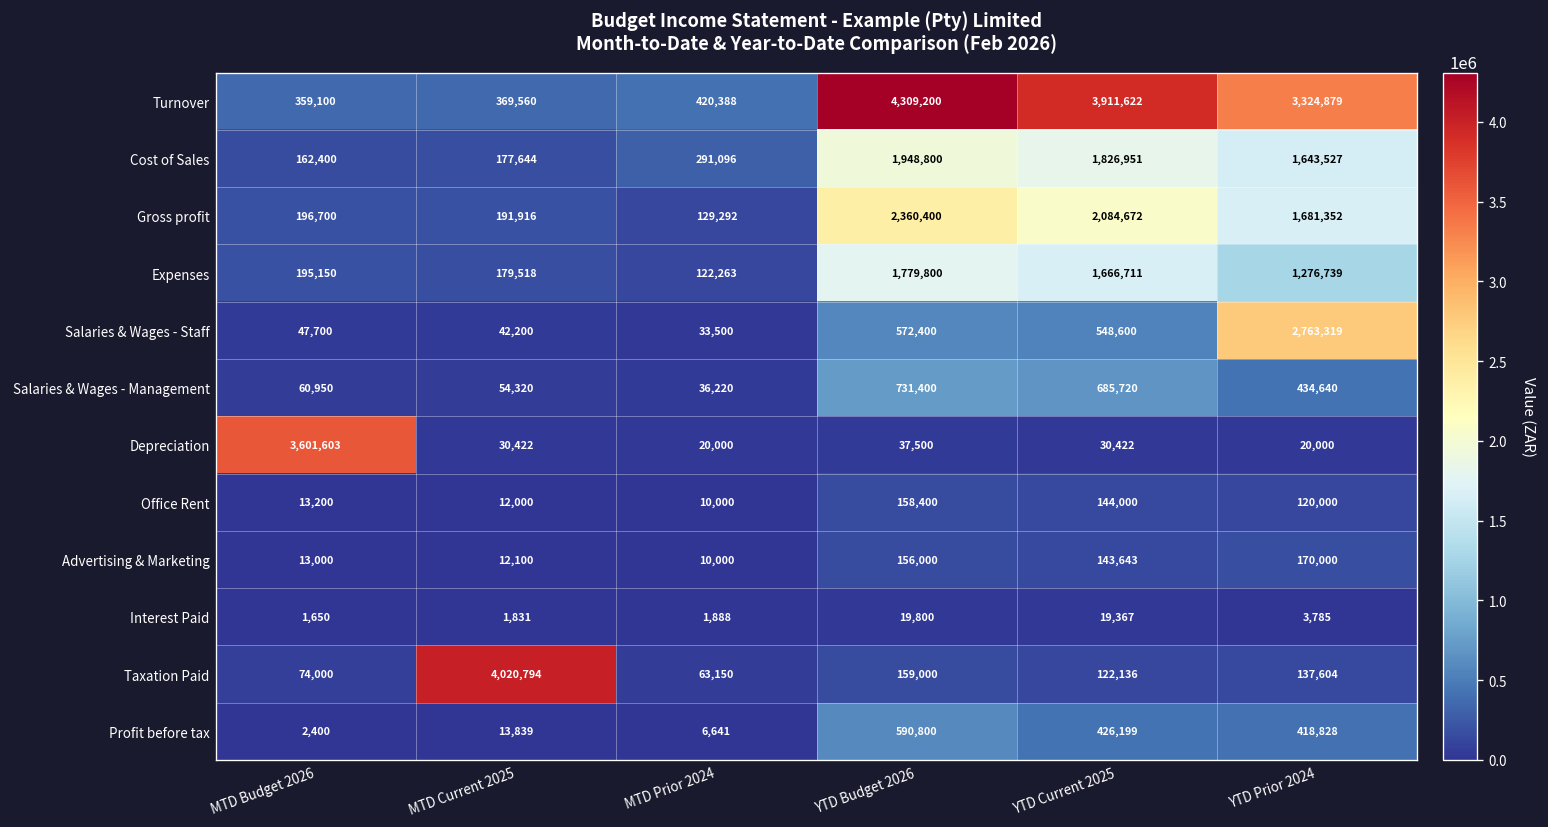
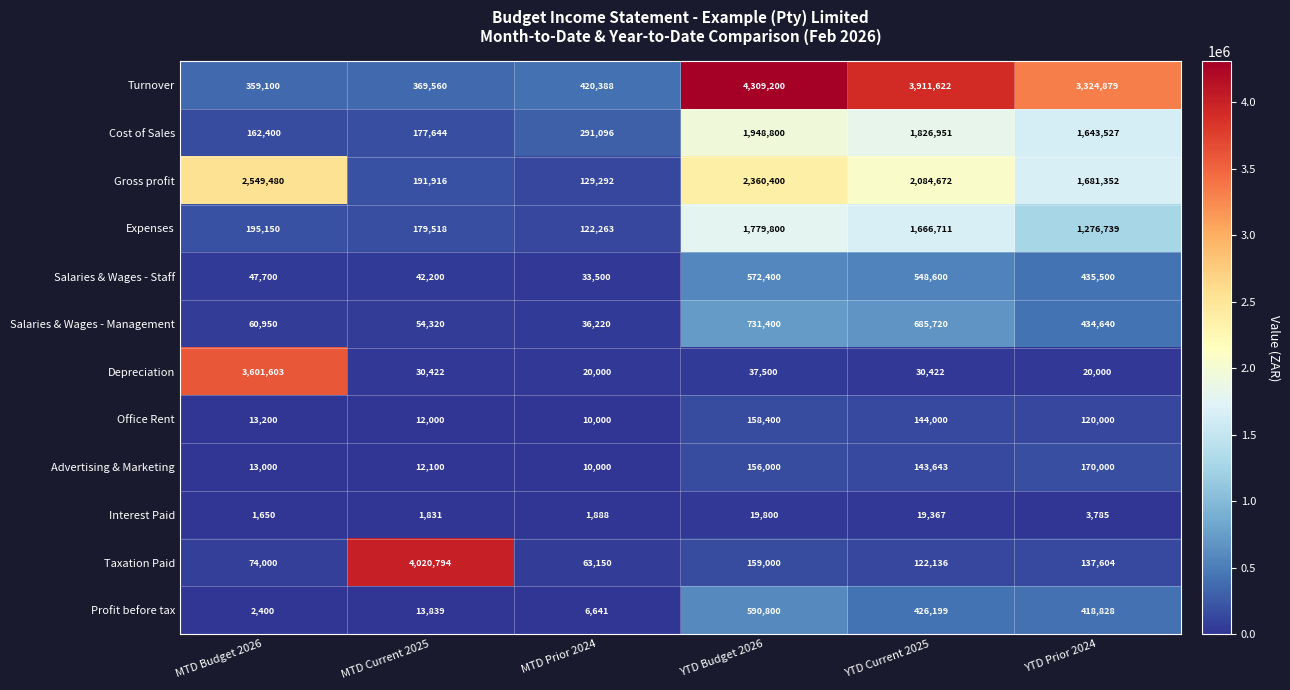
Gross profit, MTD Budget 2026: 196,700 -> 2,549,480
Salaries & Wages - Staff, YTD Prior 2024: 2,763,319 -> 435,500
